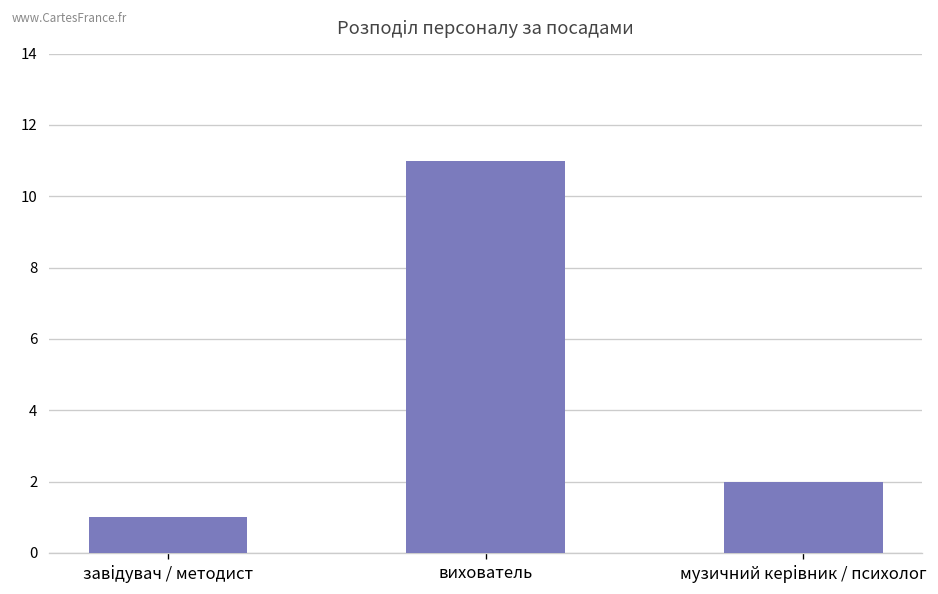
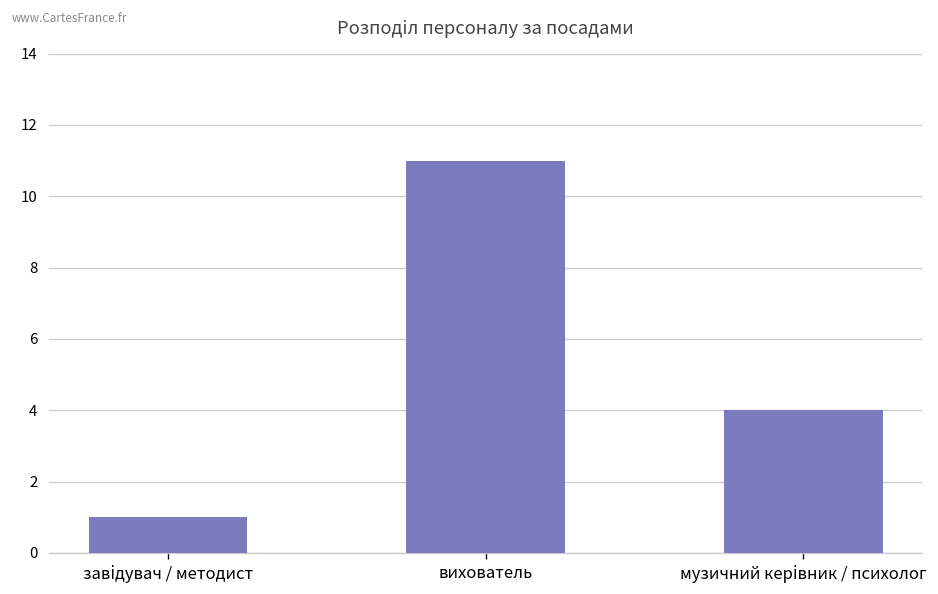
музичний керівник / психолог: 2 -> 4
